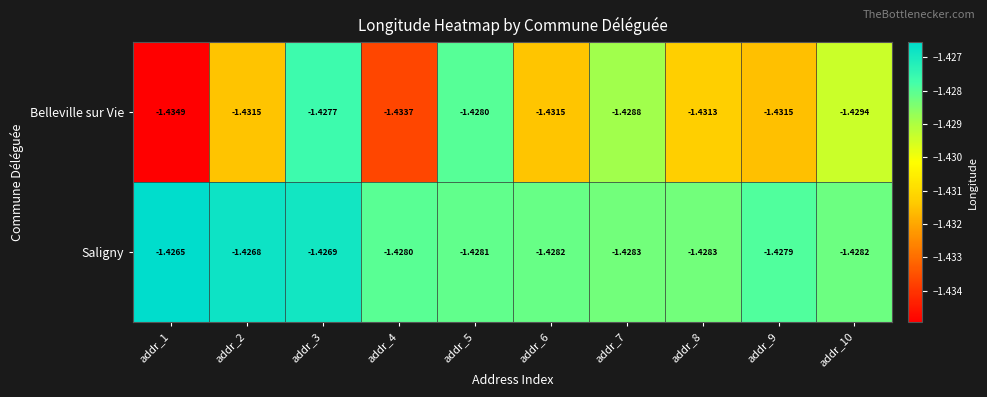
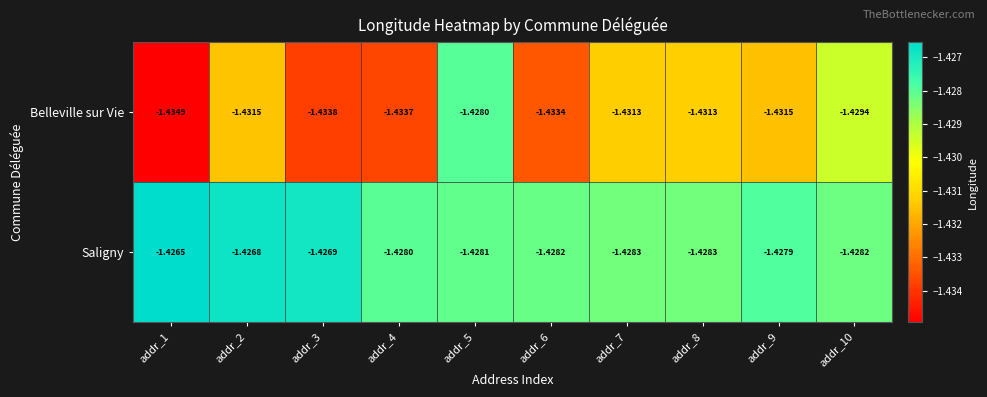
Belleville sur Vie, addr_3: -1.4277 -> -1.4338
Belleville sur Vie, addr_6: -1.4315 -> -1.4334
Belleville sur Vie, addr_7: -1.4288 -> -1.4313
